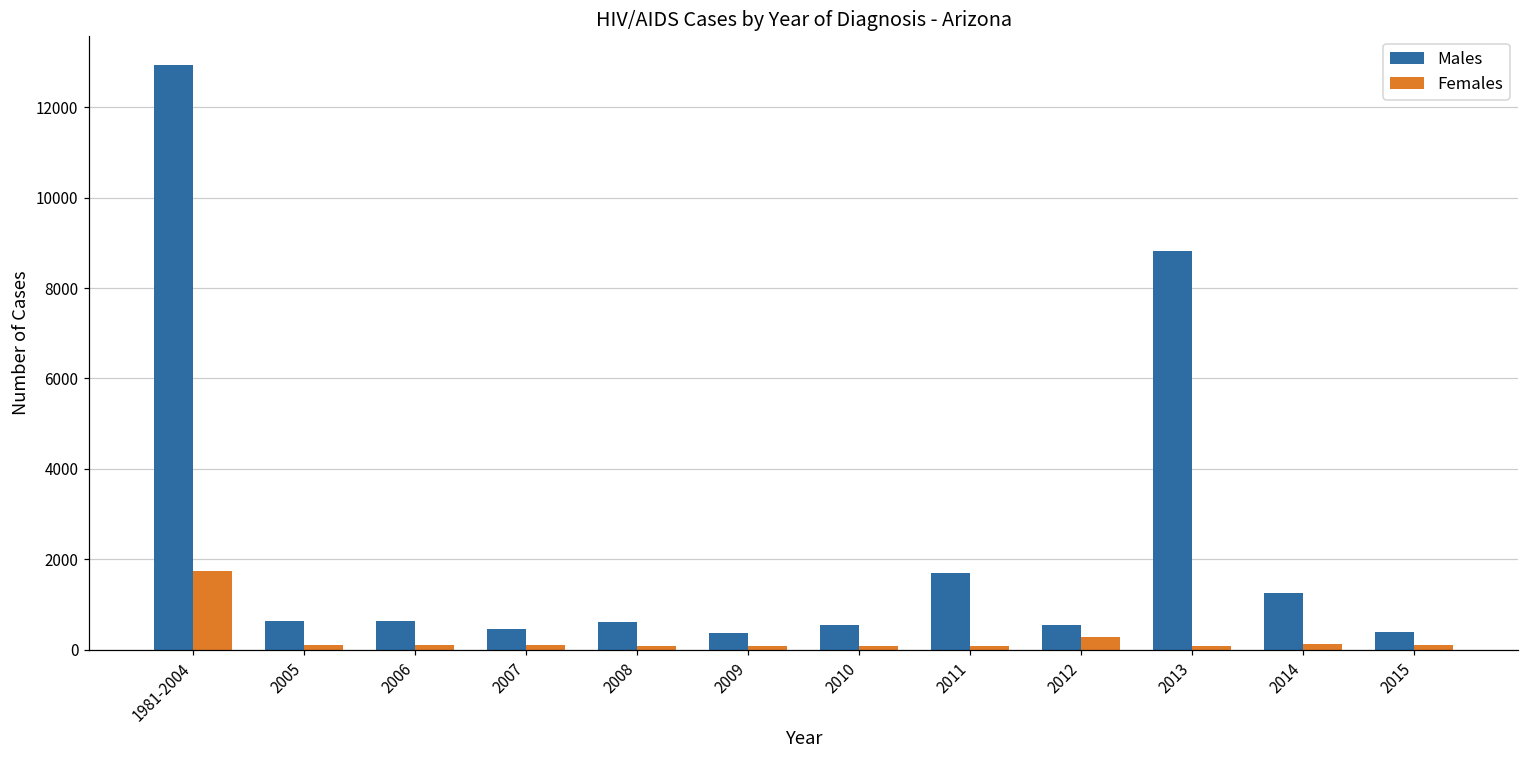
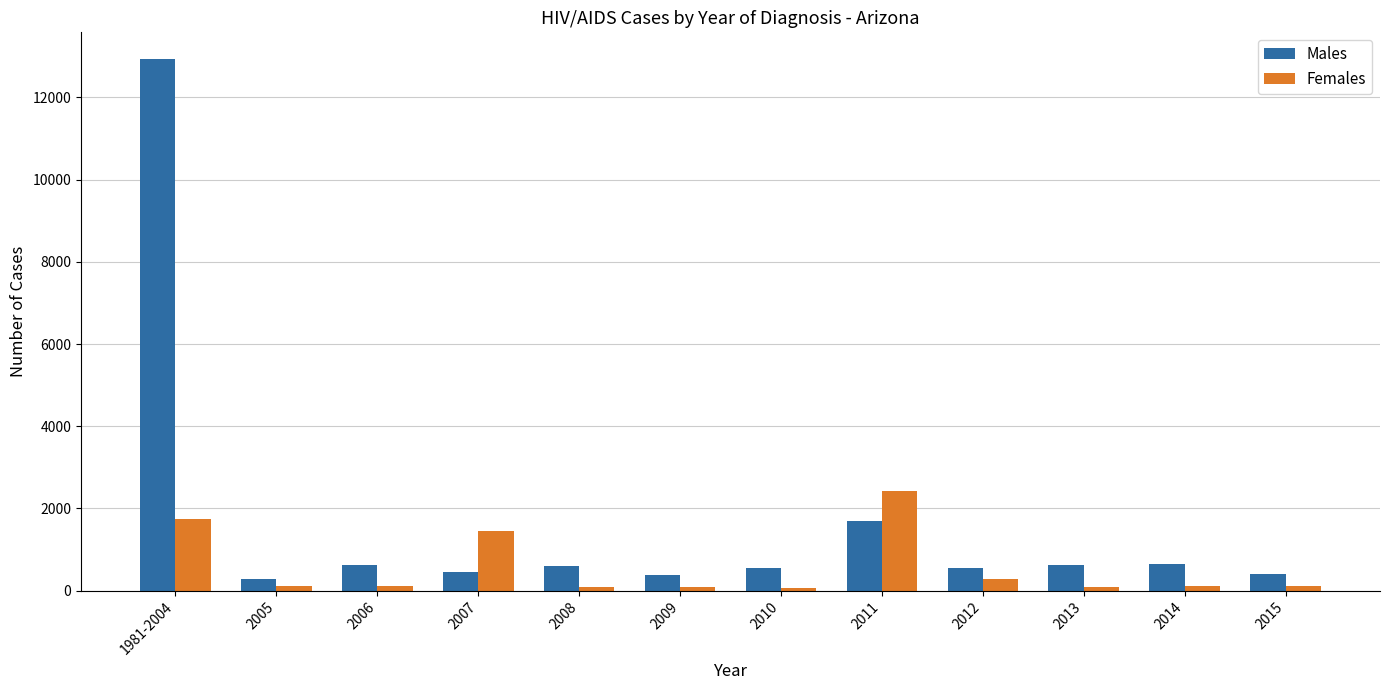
Males, 2005: 600 -> 300
Females, 2007: 100 -> 1500
Females, 2011: 100 -> 2400
Males, 2013: 8800 -> 600
Males, 2014: 1300 -> 600
